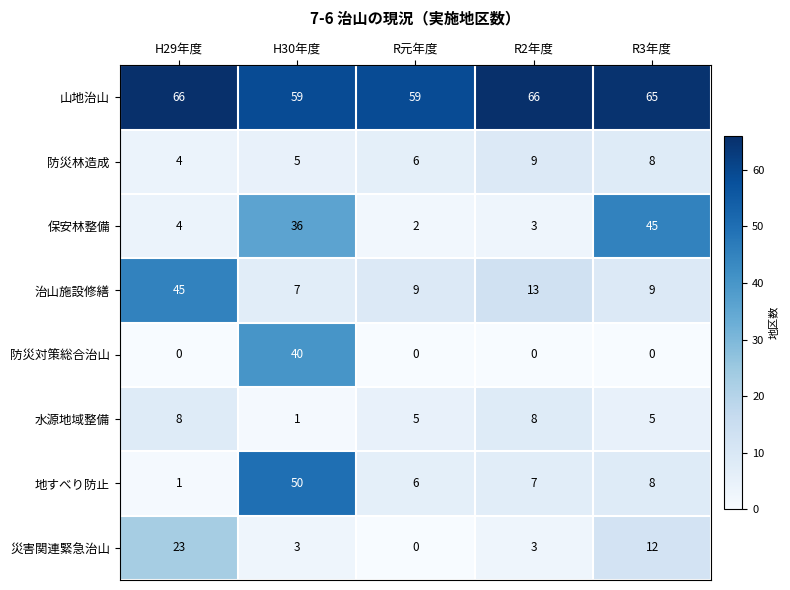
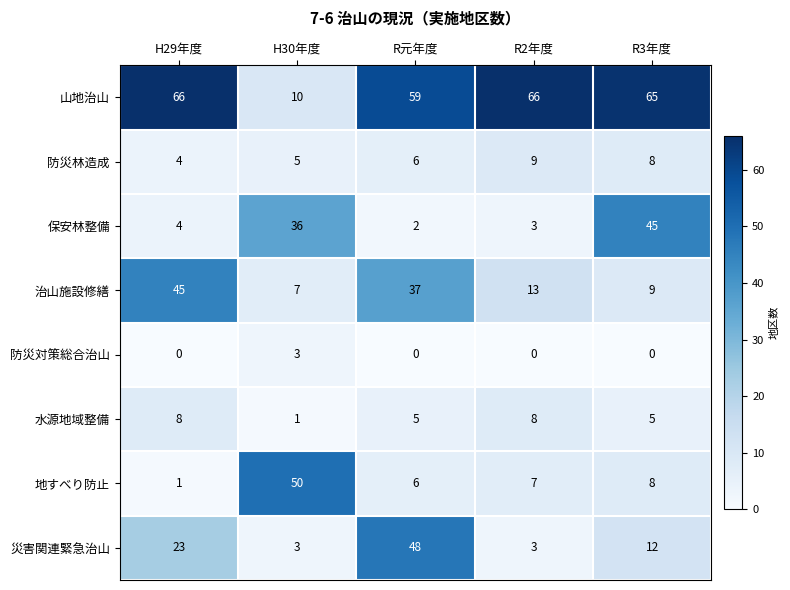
山地治山, H30年度: 59 -> 10
治山施設修繕, R元年度: 9 -> 37
防災対策総合治山, H30年度: 40 -> 3
災害関連緊急治山, R元年度: 0 -> 48
